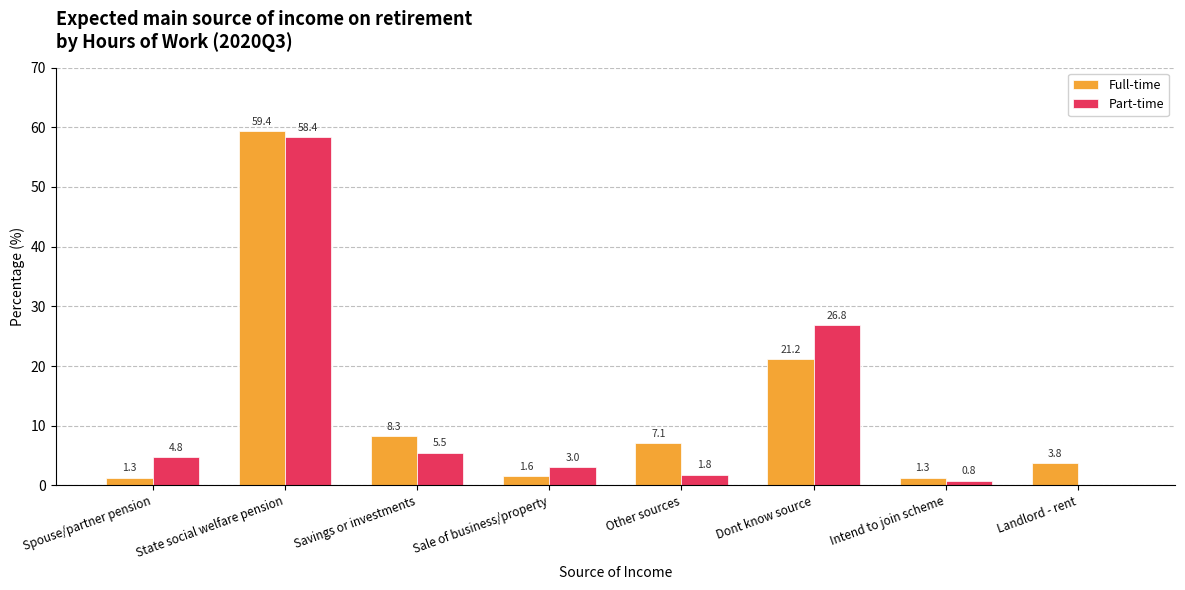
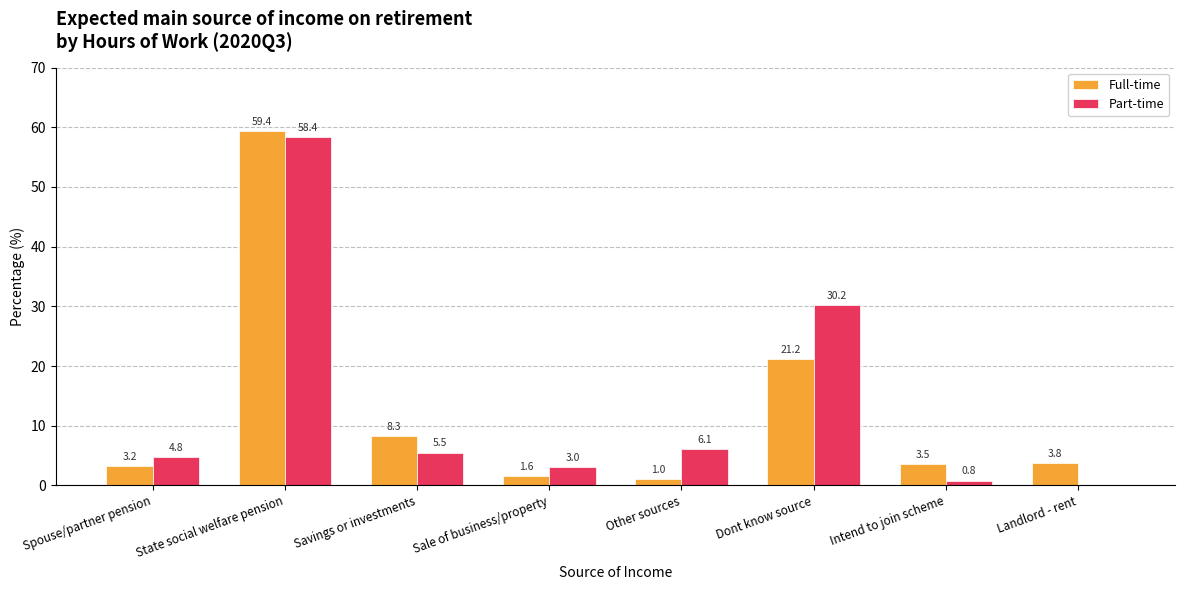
Full-time, Spouse/partner pension: 1.3 -> 3.2
Full-time, Other sources: 7.1 -> 1.0
Part-time, Other sources: 1.8 -> 6.1
Part-time, Dont know source: 26.8 -> 30.2
Full-time, Intend to join scheme: 1.3 -> 3.5
